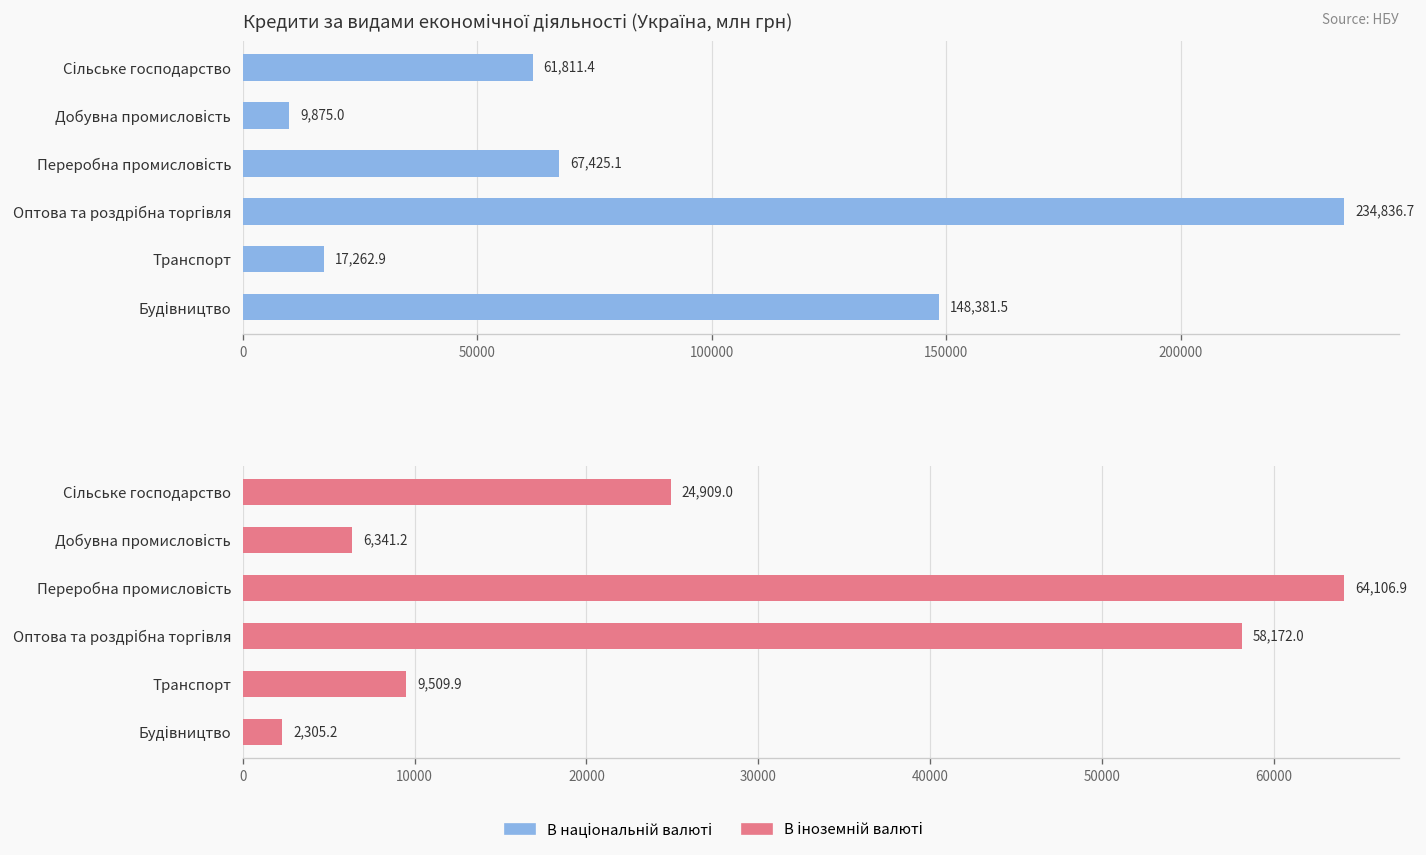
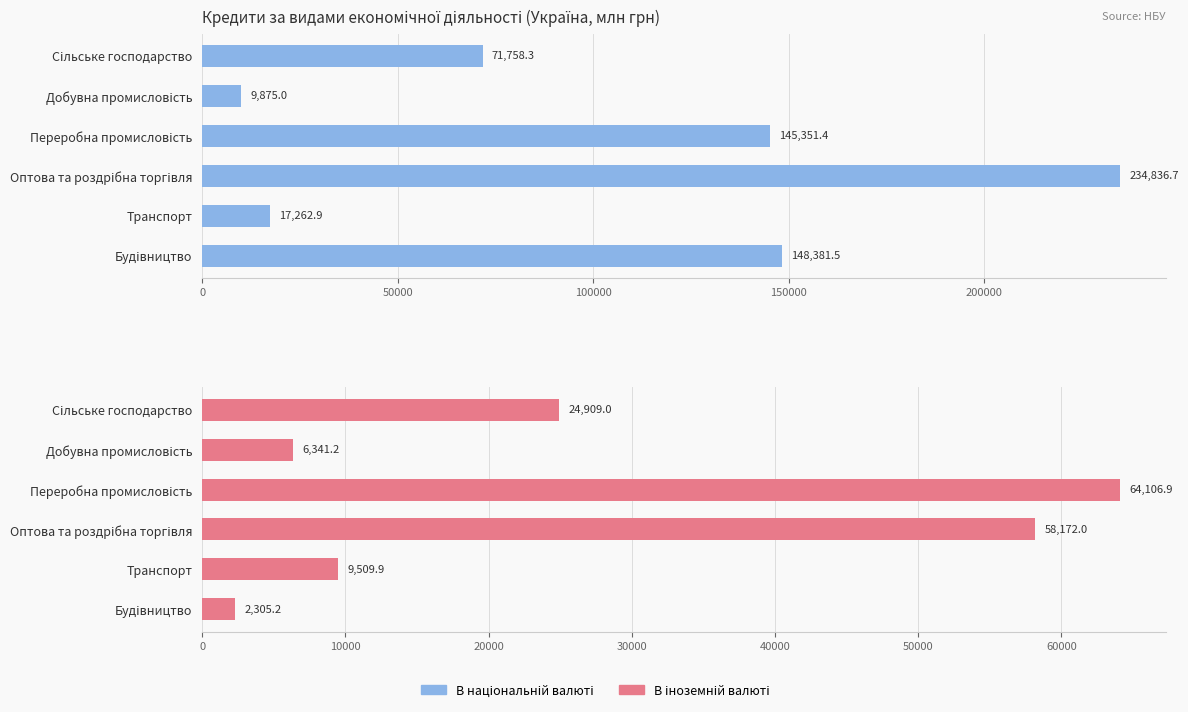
Кредити за видами економічної діяльності (Україна, млн грн), Сільське господарство: 61,811.4 -> 71,758.3
Кредити за видами економічної діяльності (Україна, млн грн), Переробна промисловість: 67,425.1 -> 145,351.4
